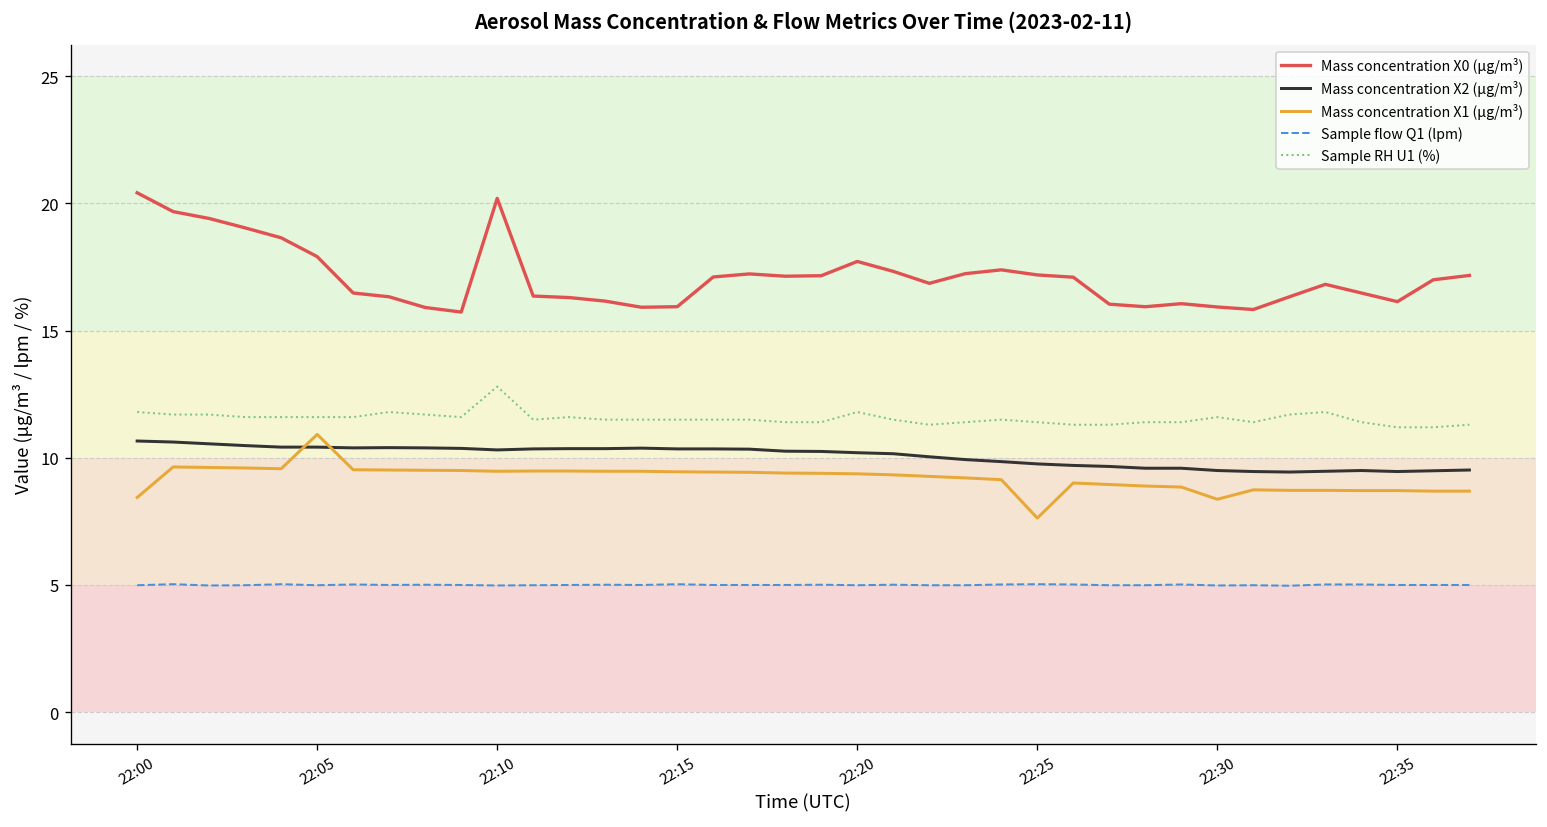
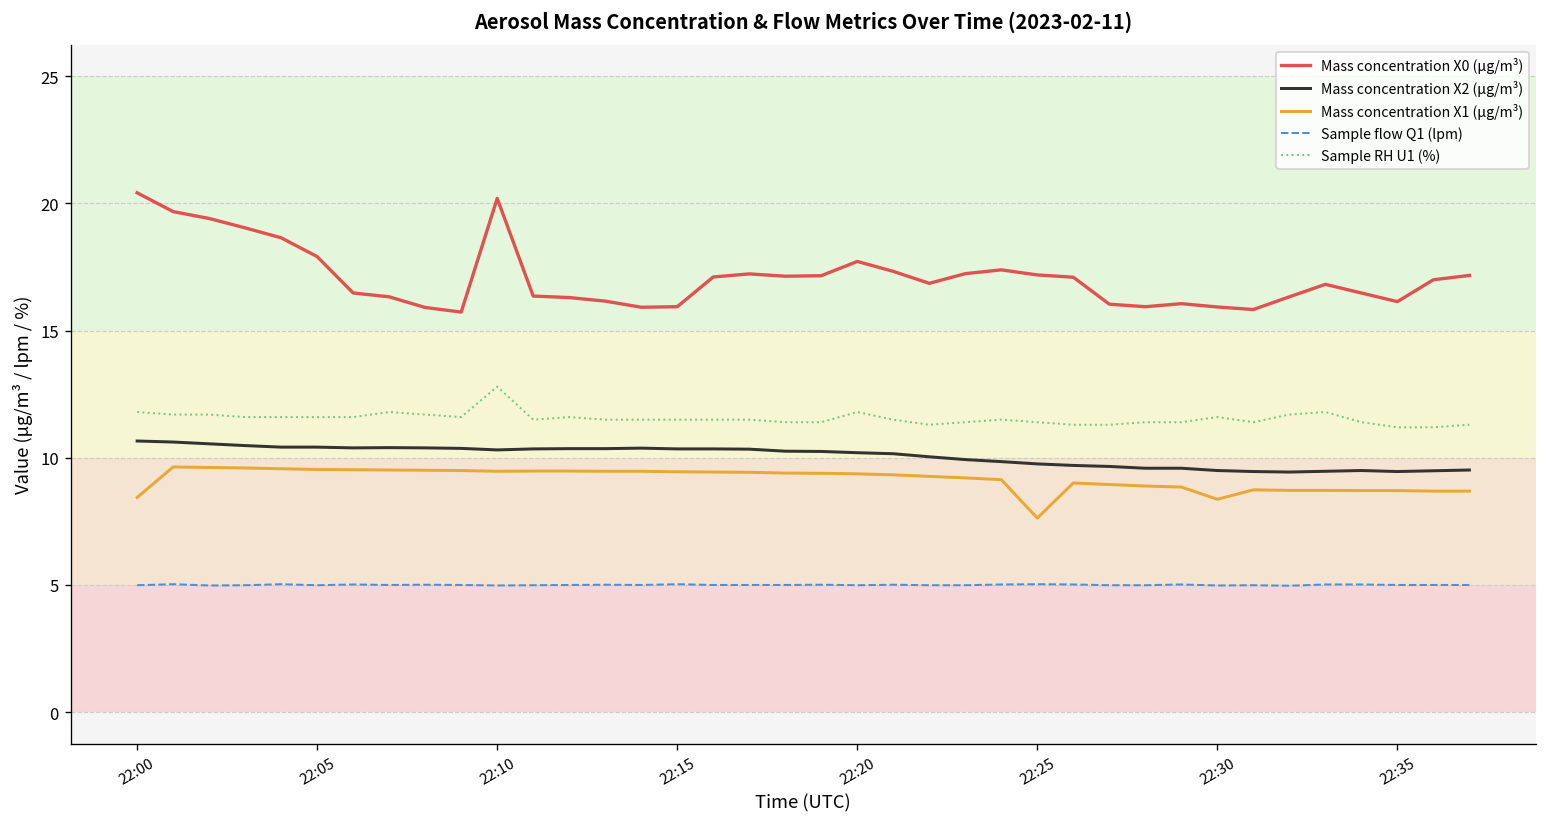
Mass concentration X1 (μg/m³), 22:05: 10.9 -> 9.5
